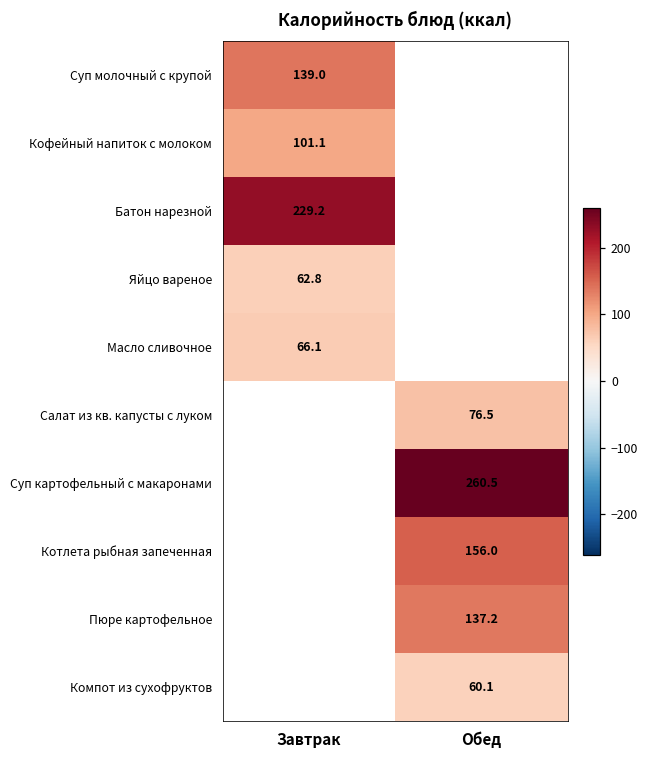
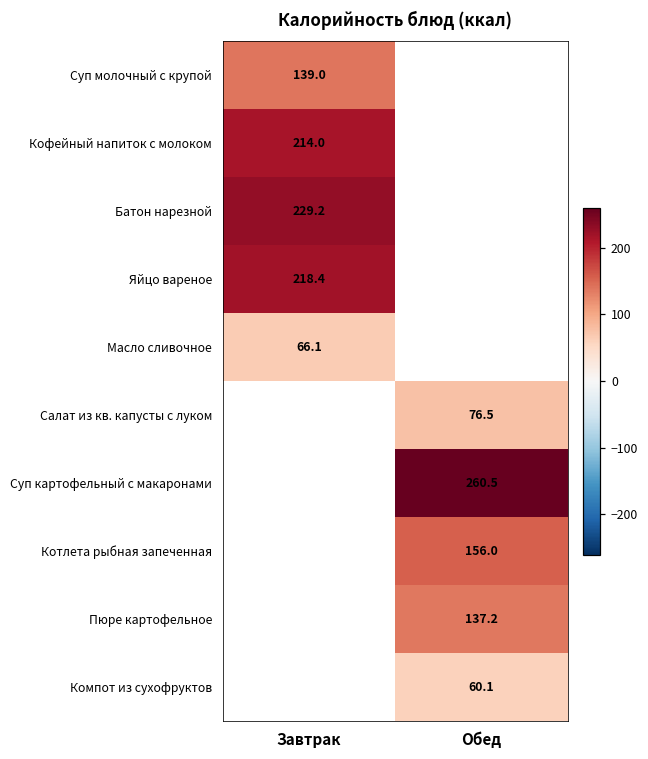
Кофейный напиток с молоком, Завтрак: 101.1 -> 214.0
Яйцо вареное, Завтрак: 62.8 -> 218.4
